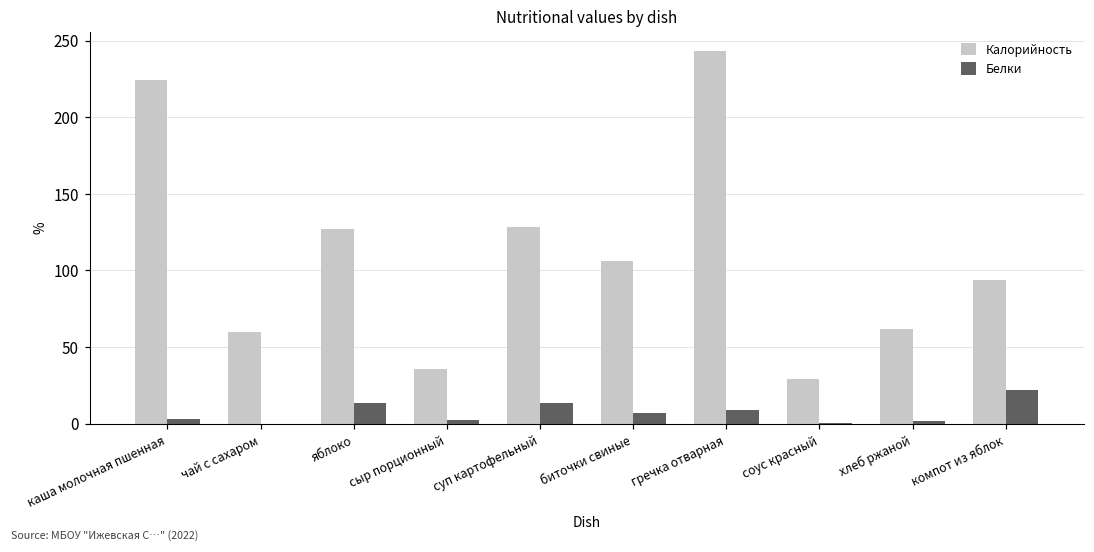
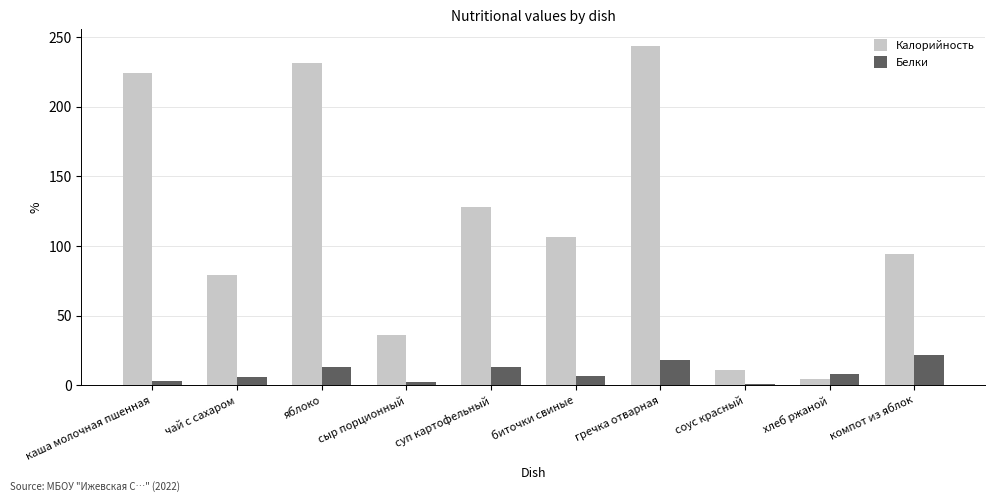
Калорийность, чай с сахаром: 60 -> 79
Белки, чай с сахаром: 0 -> 6
Калорийность, яблоко: 127 -> 231
Белки, гречка отварная: 9 -> 18
Калорийность, соус красный: 29 -> 11
Калорийность, хлеб ржаной: 62 -> 5
Белки, хлеб ржаной: 2 -> 8
